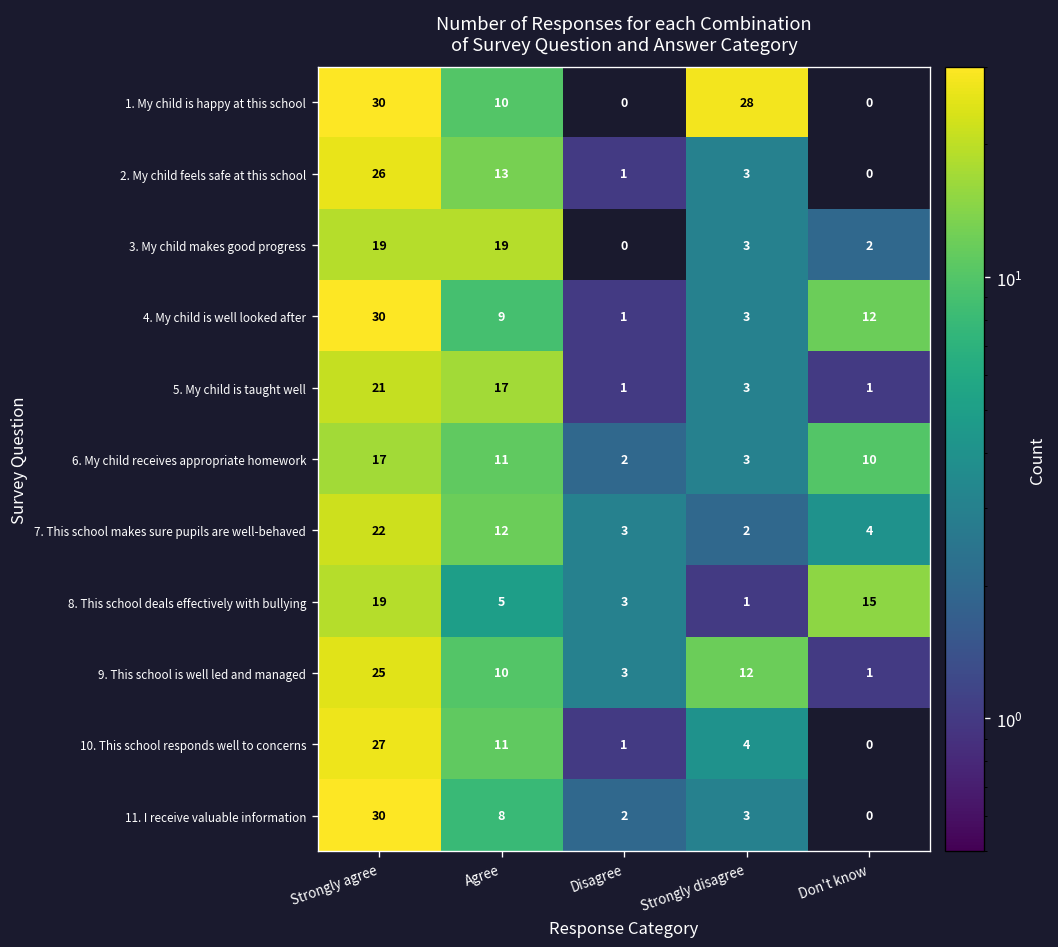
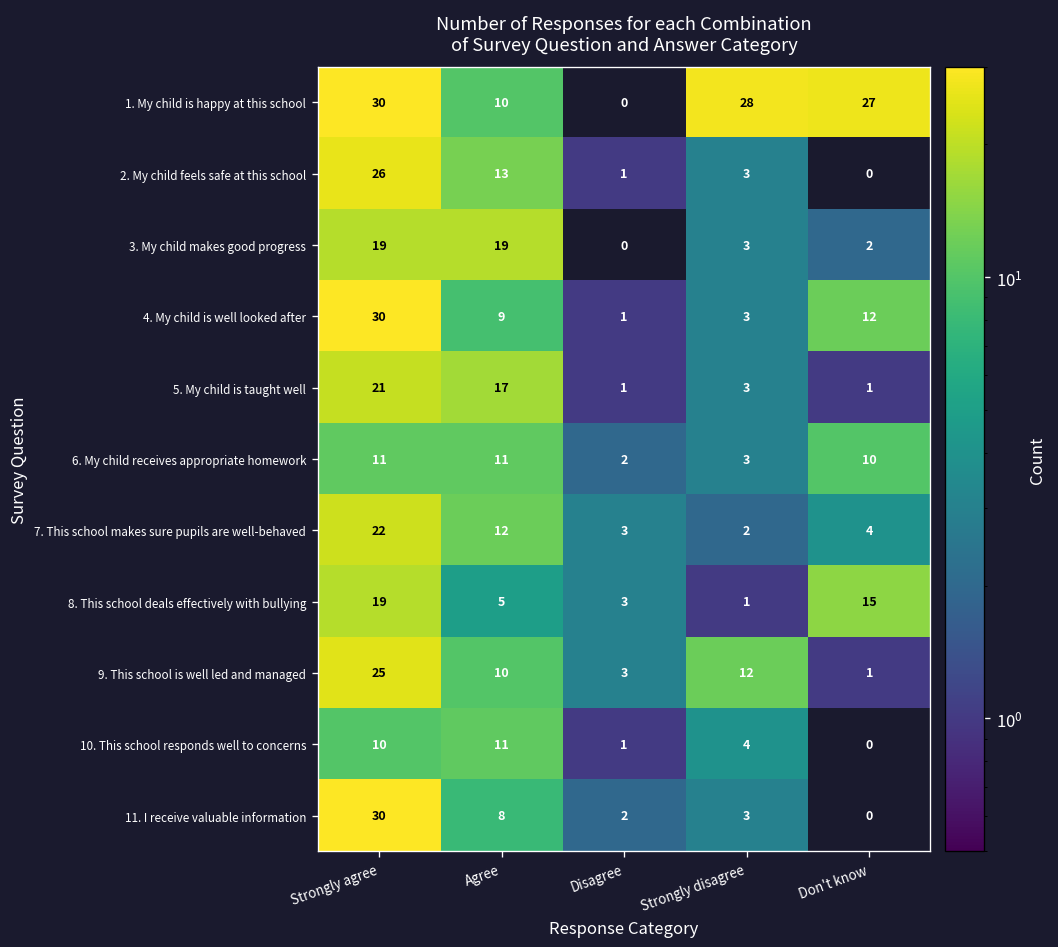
1. My child is happy at this school, Don't know: 0 -> 27
6. My child receives appropriate homework, Strongly agree: 17 -> 11
10. This school responds well to concerns, Strongly agree: 27 -> 10
